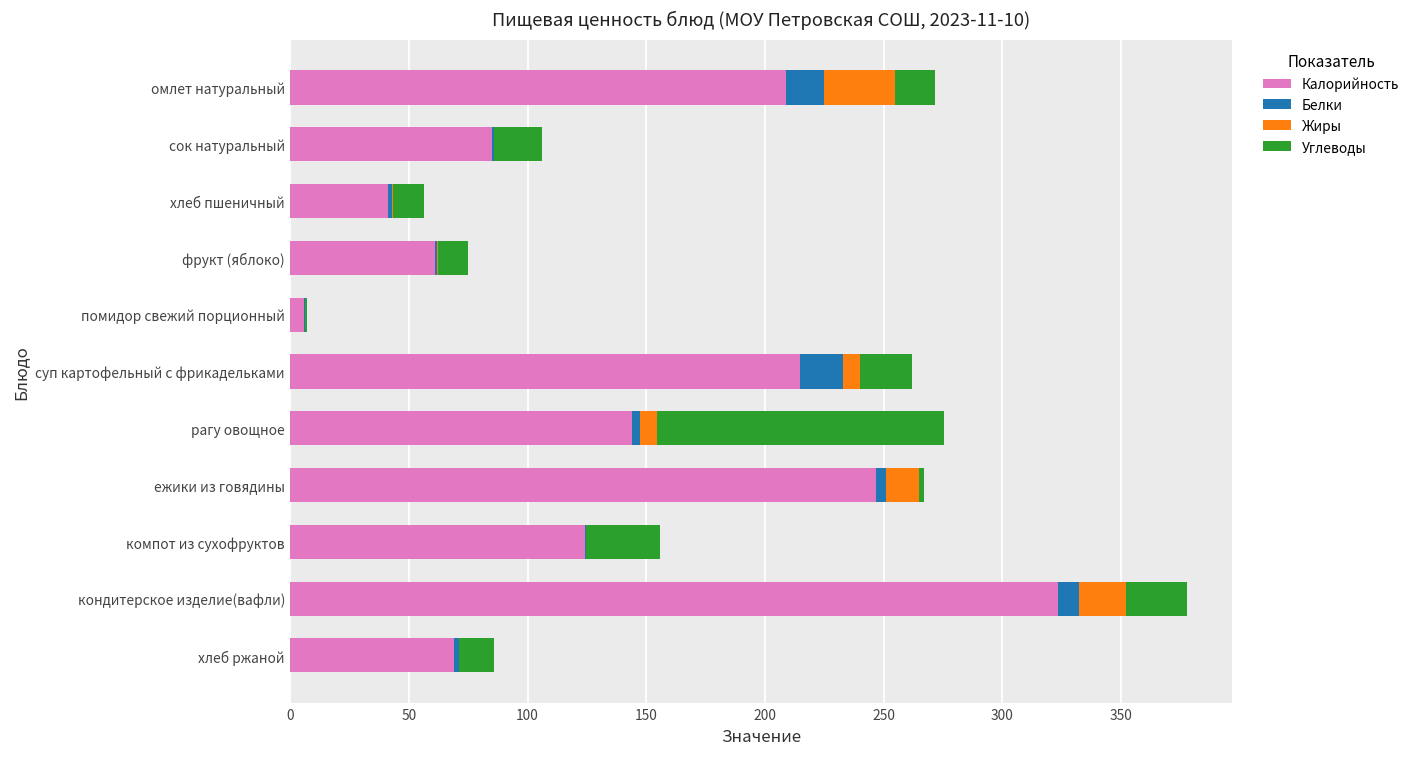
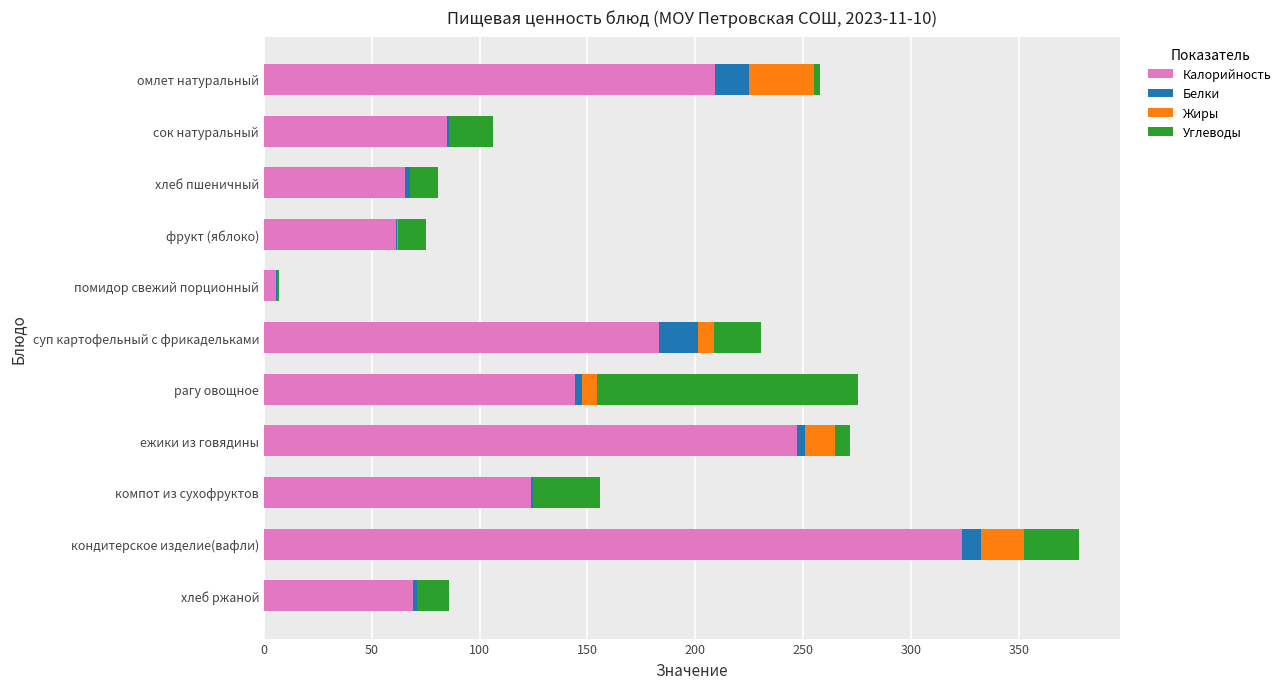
Углеводы, омлет натуральный: 17 -> 3
Калорийность, хлеб пшеничный: 41 -> 66
Калорийность, суп картофельный с фрикадельками: 215 -> 183
Углеводы, ежики из говядины: 2 -> 7
